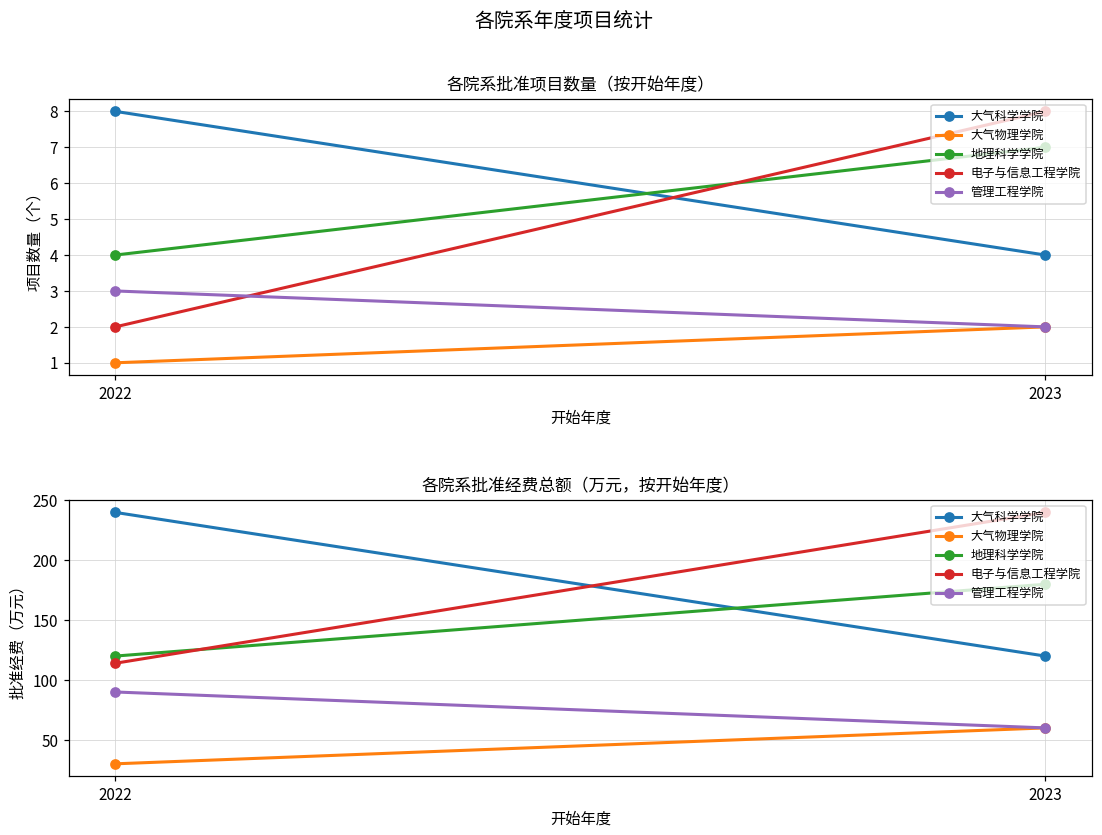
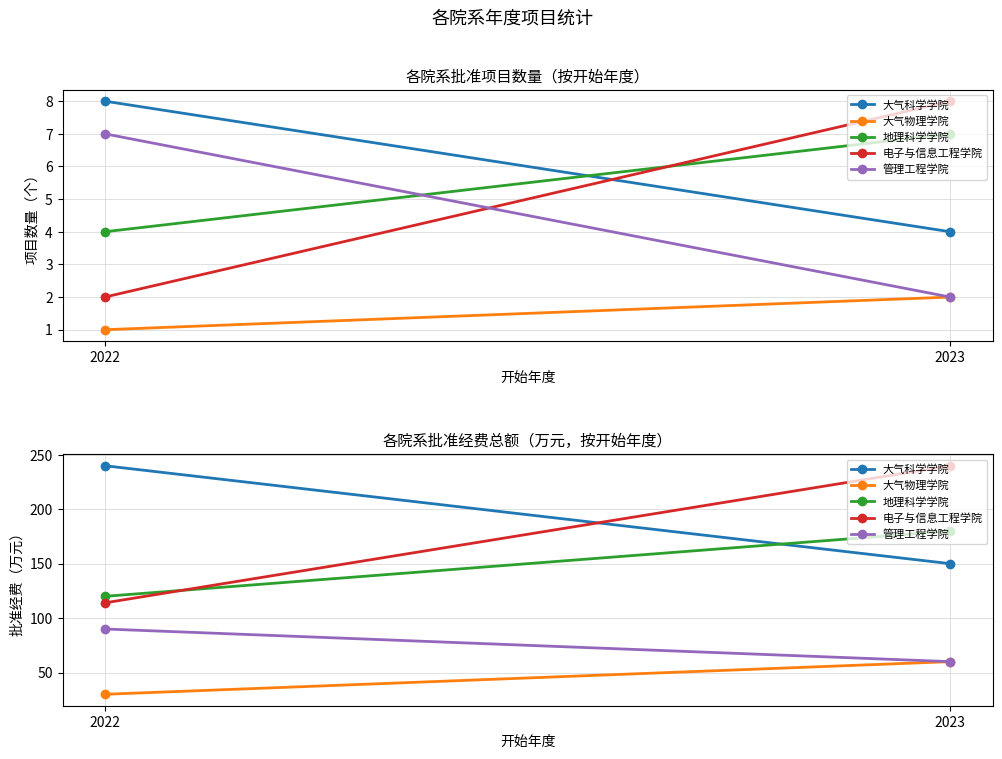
各院系批准项目数量（按开始年度）, 管理工程学院, 2022: 3 -> 7
各院系批准经费总额（万元，按开始年度）, 大气科学学院, 2023: 120 -> 150
